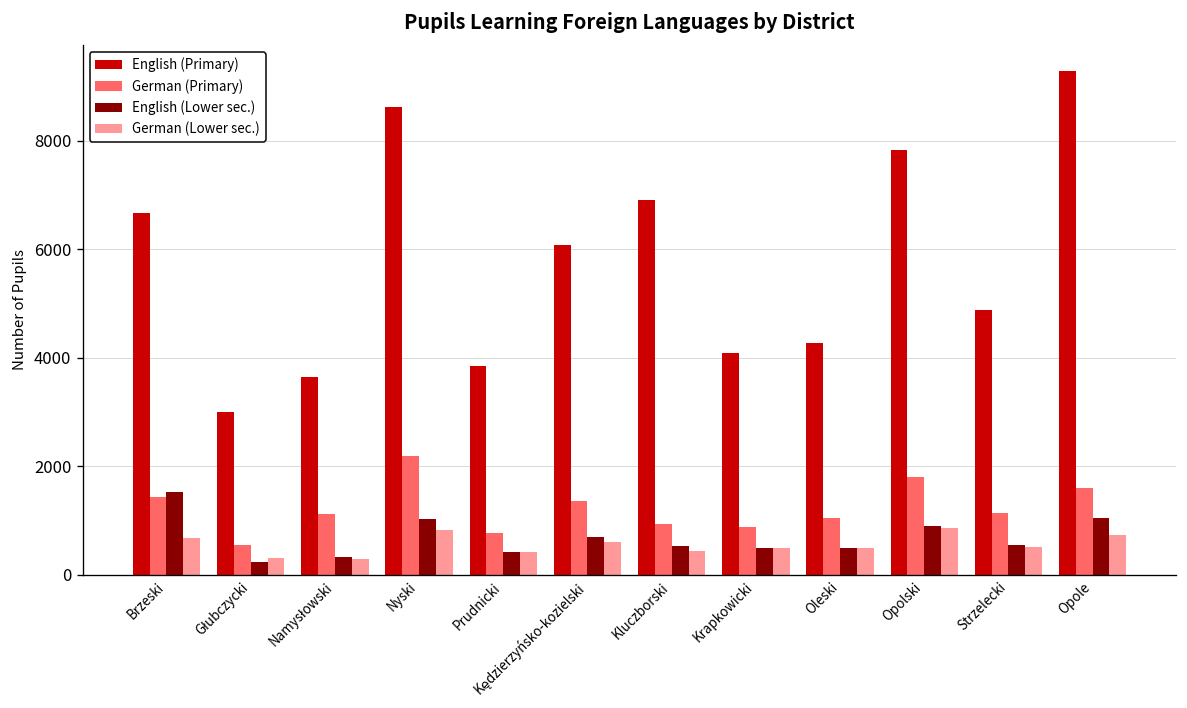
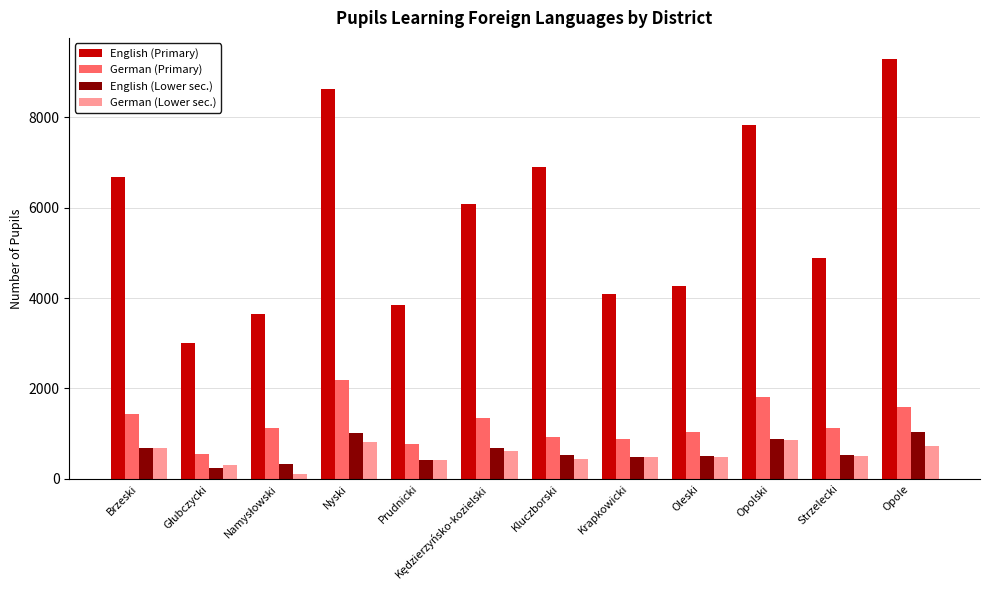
English (Lower sec.), Brzeski: 1500 -> 700
German (Lower sec.), Namysłowski: 300 -> 100
